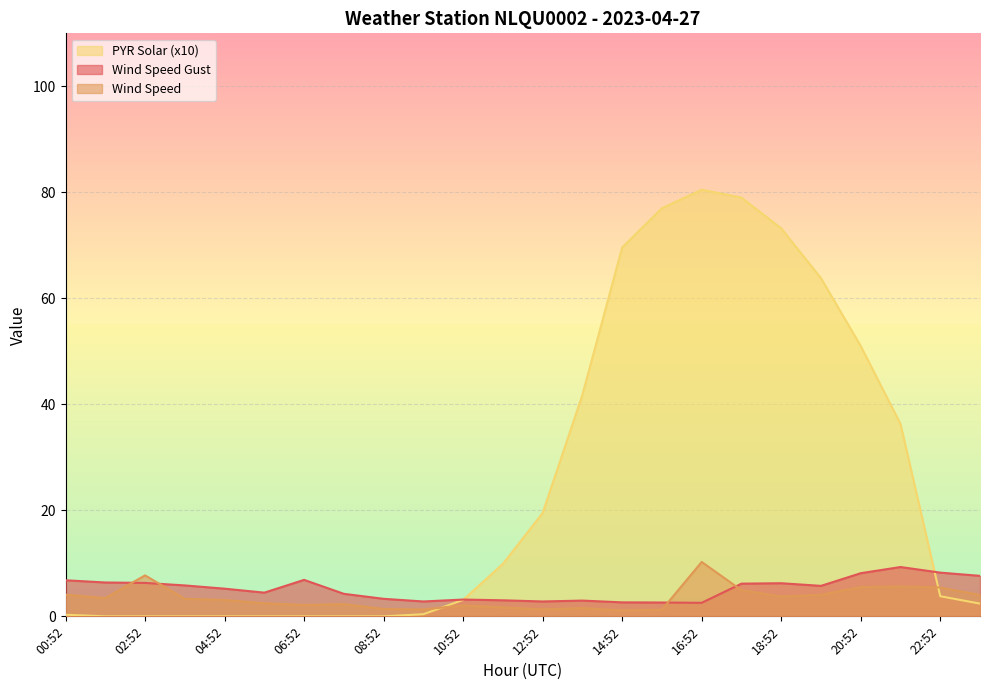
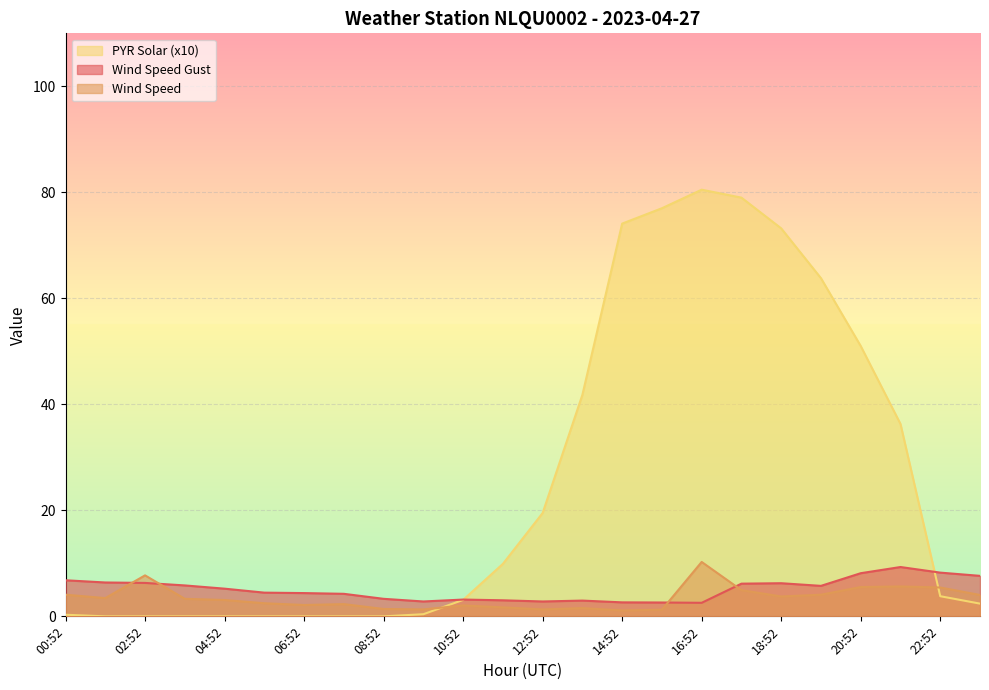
Wind Speed Gust, 06:52: 7 -> 4
PYR Solar (x10), 14:52: 70 -> 74
